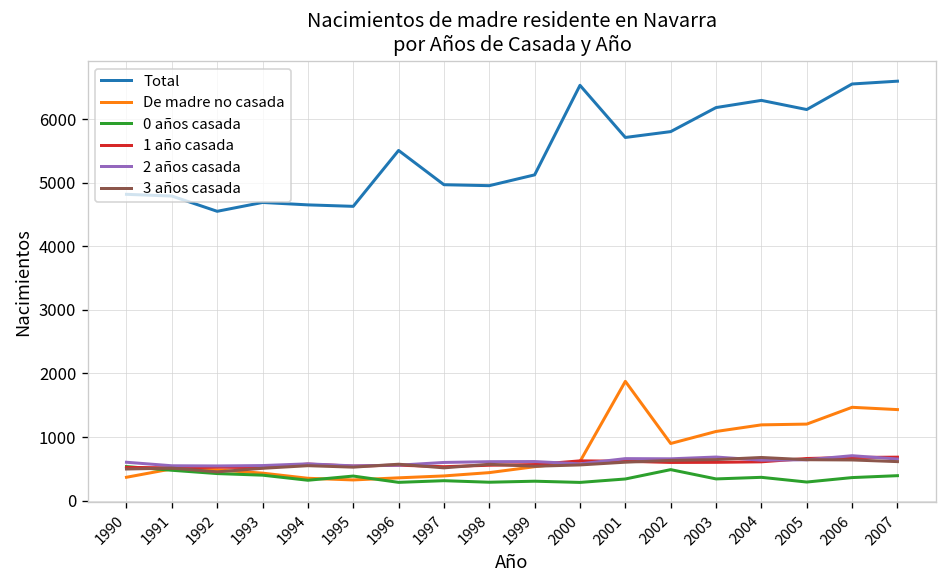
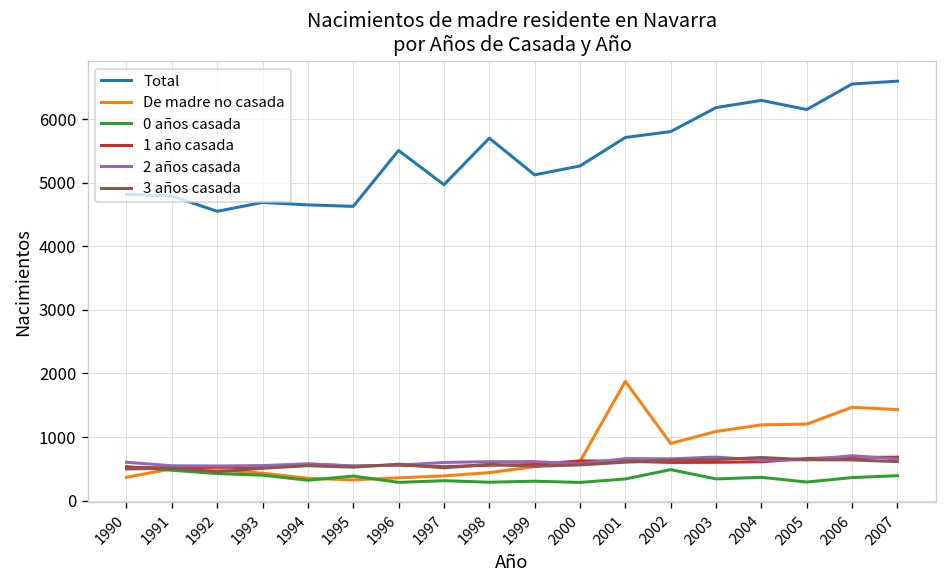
Total, 1998: 5000 -> 5700
Total, 2000: 6500 -> 5300
